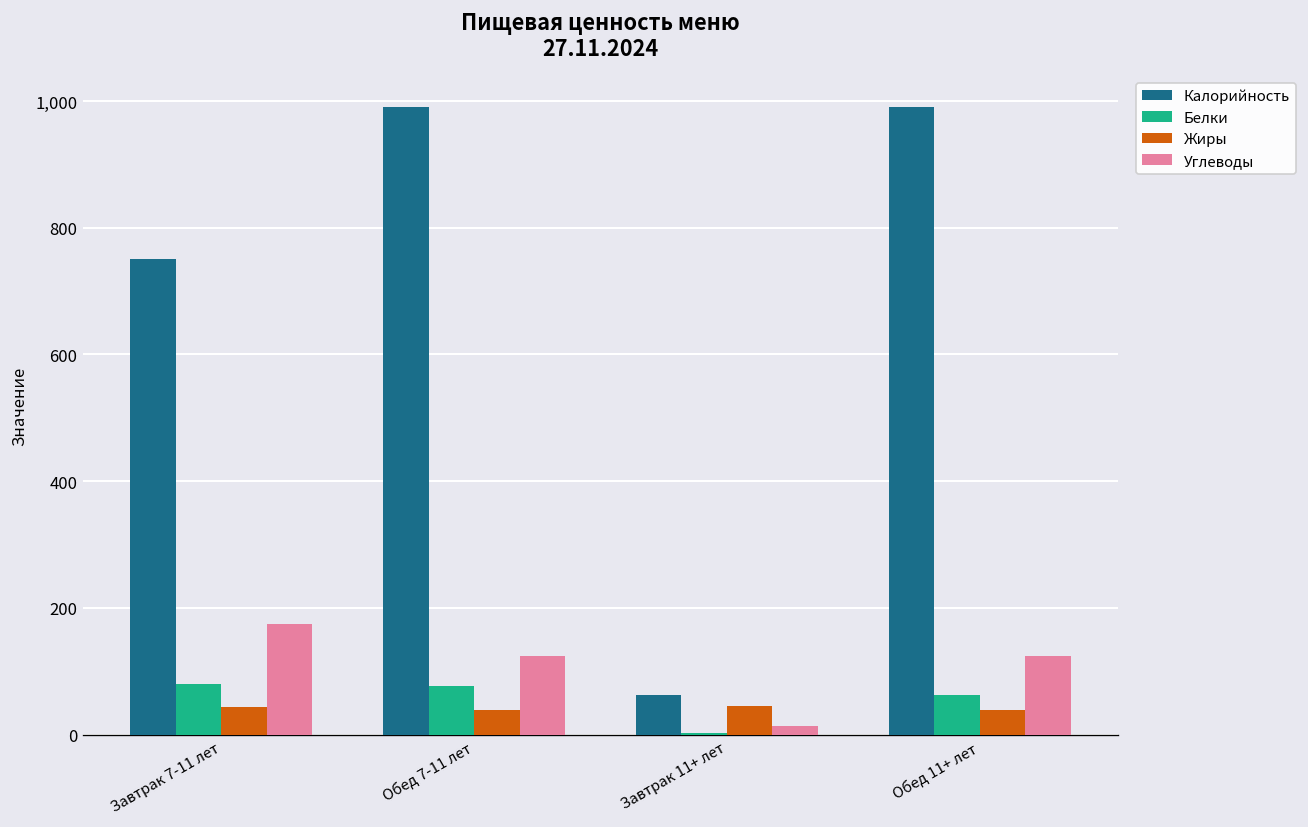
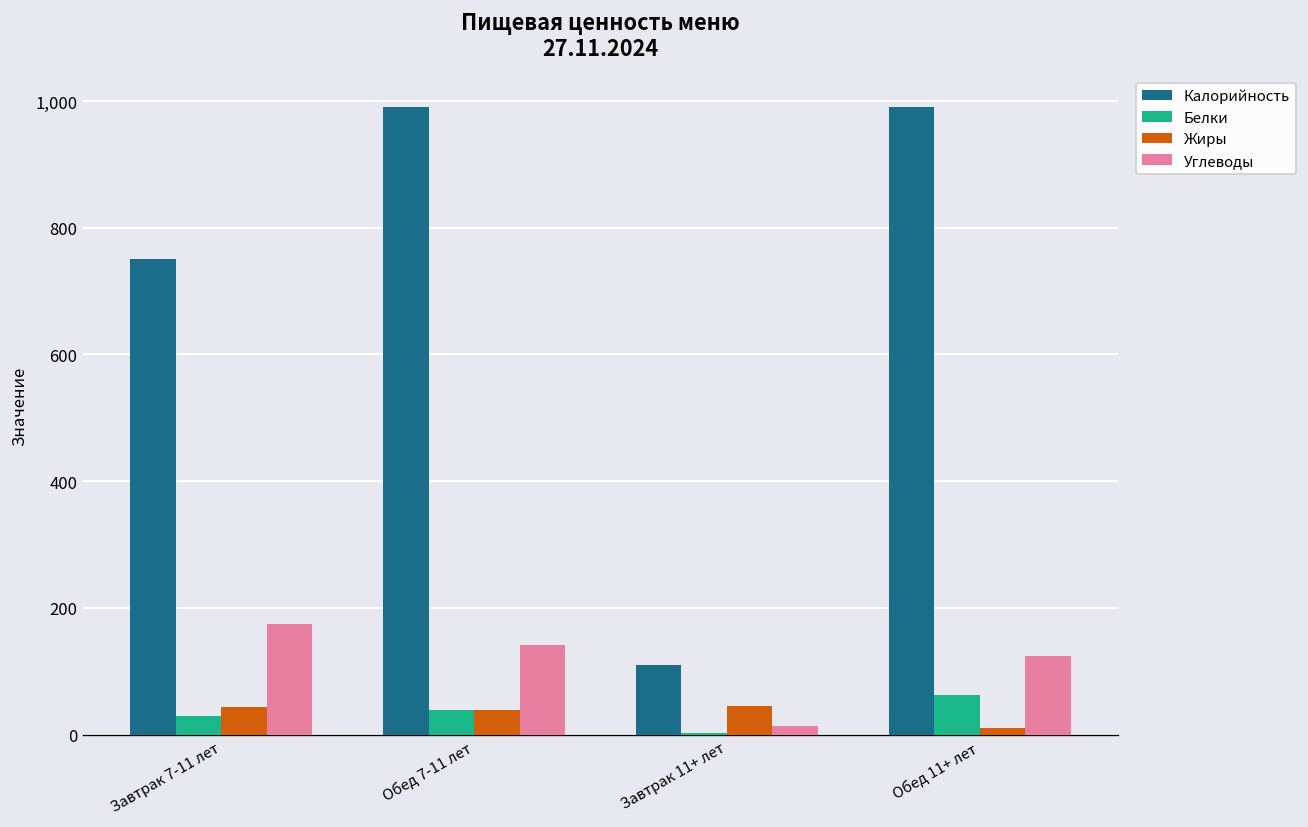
Белки, Завтрак 7-11 лет: 80 -> 30
Белки, Обед 7-11 лет: 80 -> 40
Углеводы, Обед 7-11 лет: 120 -> 140
Калорийность, Завтрак 11+ лет: 60 -> 110
Жиры, Обед 11+ лет: 40 -> 10
